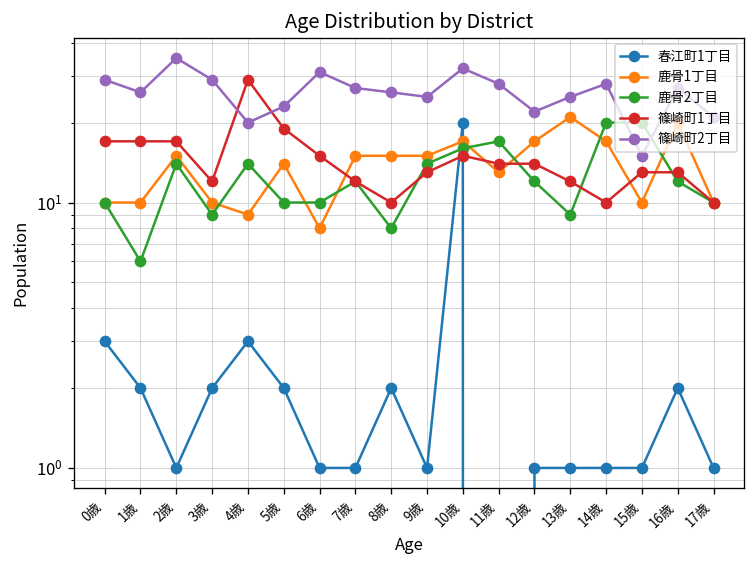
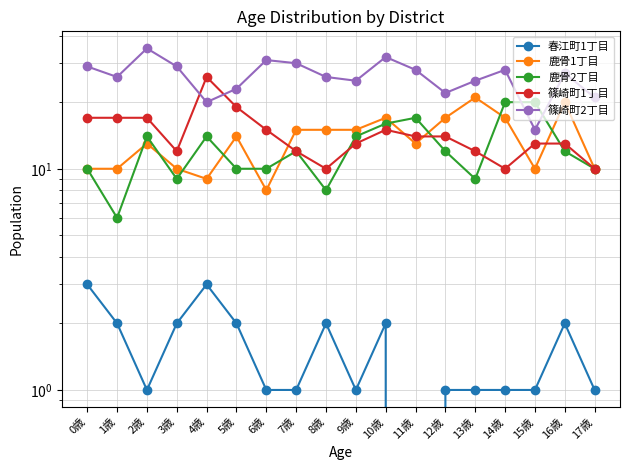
鹿骨1丁目, 2歳: 15 -> 13
篠崎町1丁目, 4歳: 29 -> 26
篠崎町2丁目, 7歳: 27 -> 30
春江町1丁目, 10歳: 20 -> 2
